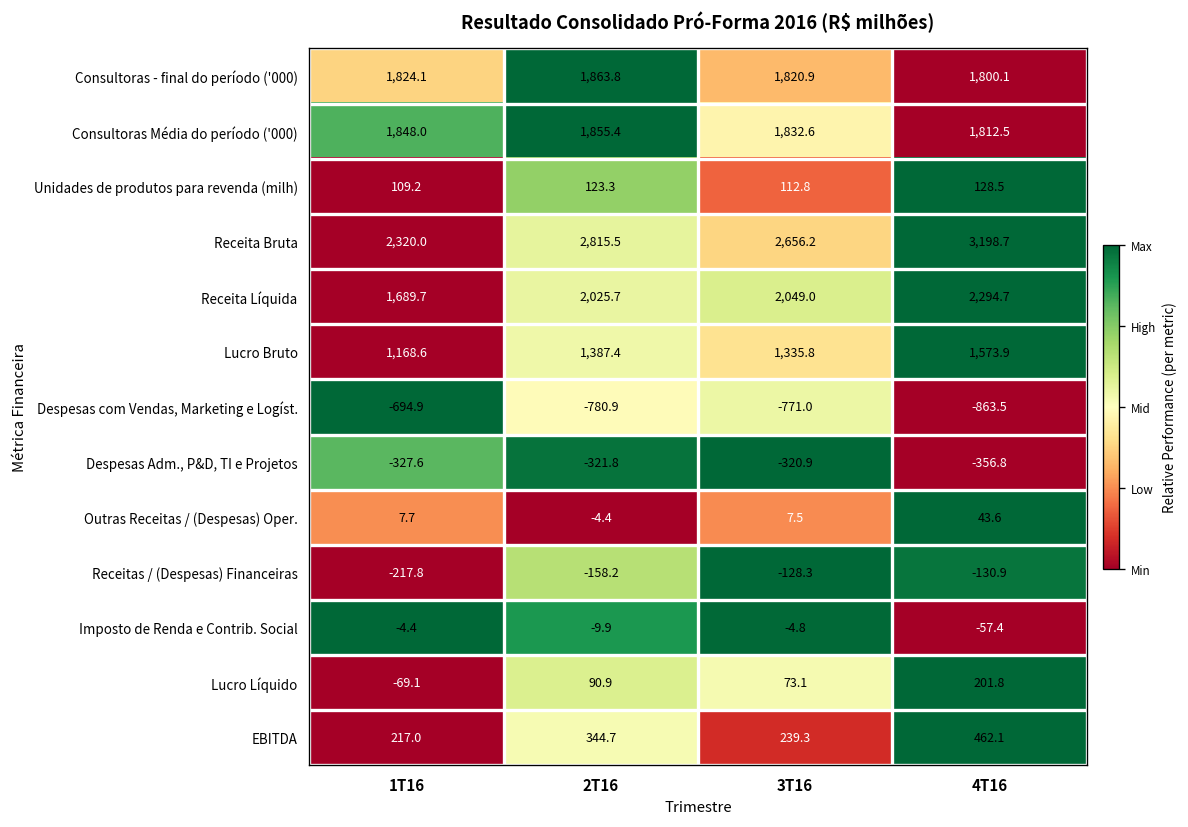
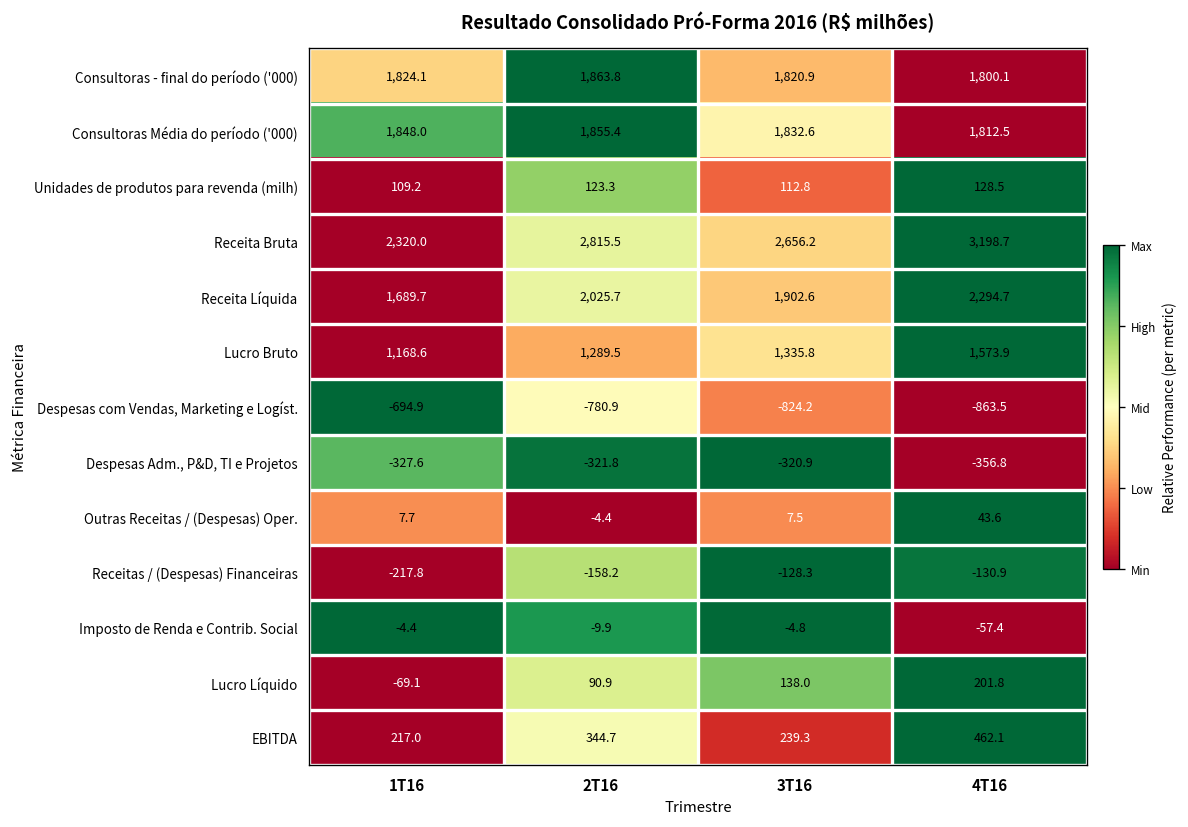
Receita Líquida, 3T16: 2,049.0 -> 1,902.6
Lucro Bruto, 2T16: 1,387.4 -> 1,289.5
Despesas com Vendas, Marketing e Logíst., 3T16: -771.0 -> -824.2
Lucro Líquido, 3T16: 73.1 -> 138.0
